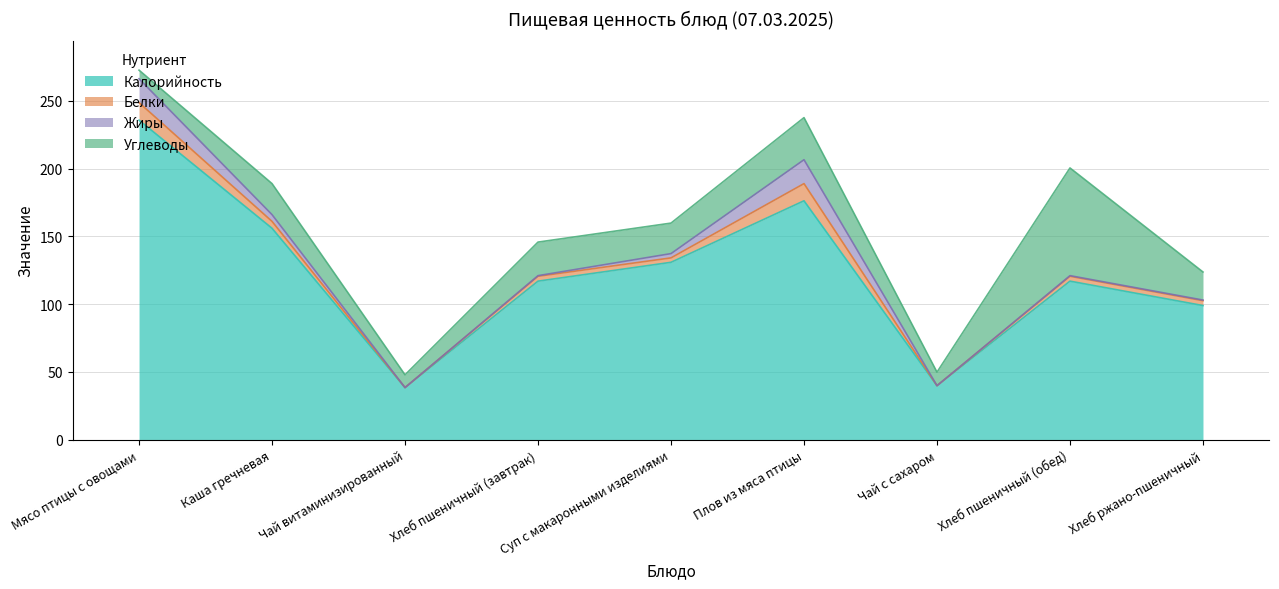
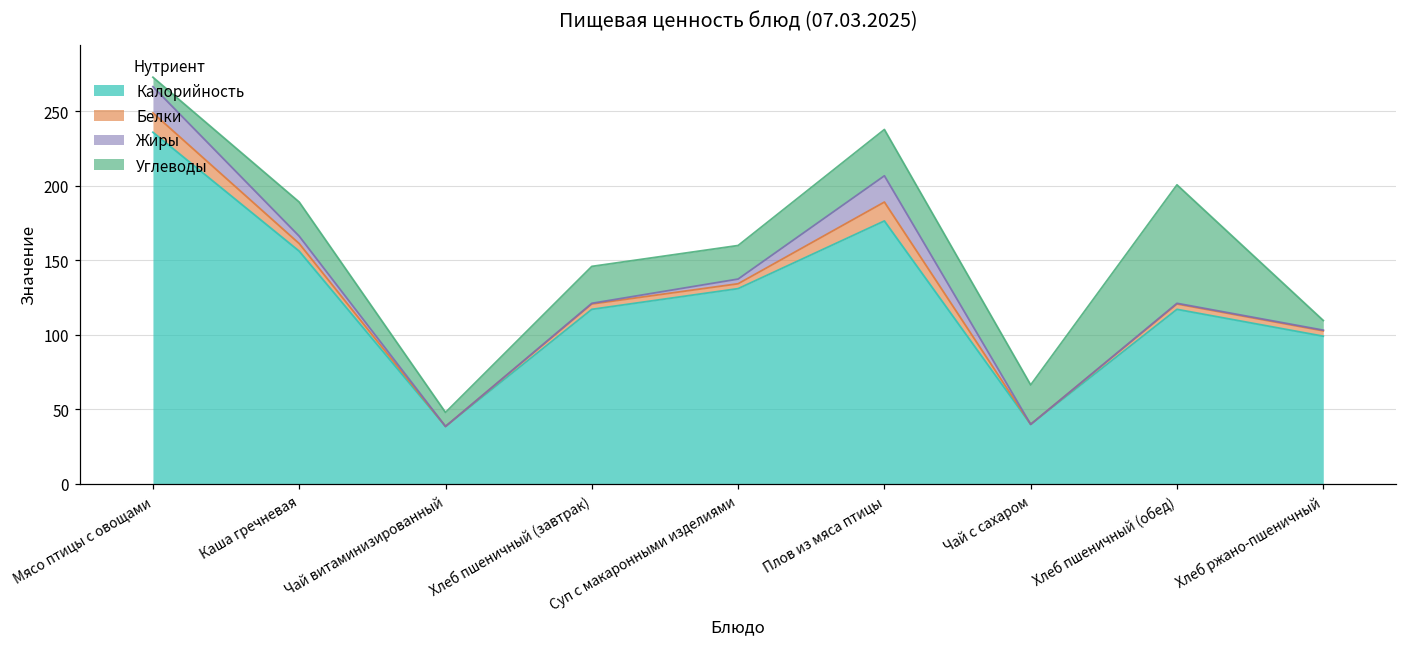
Углеводы, Чай с сахаром: 10 -> 26
Углеводы, Хлеб ржано-пшеничный: 21 -> 7
